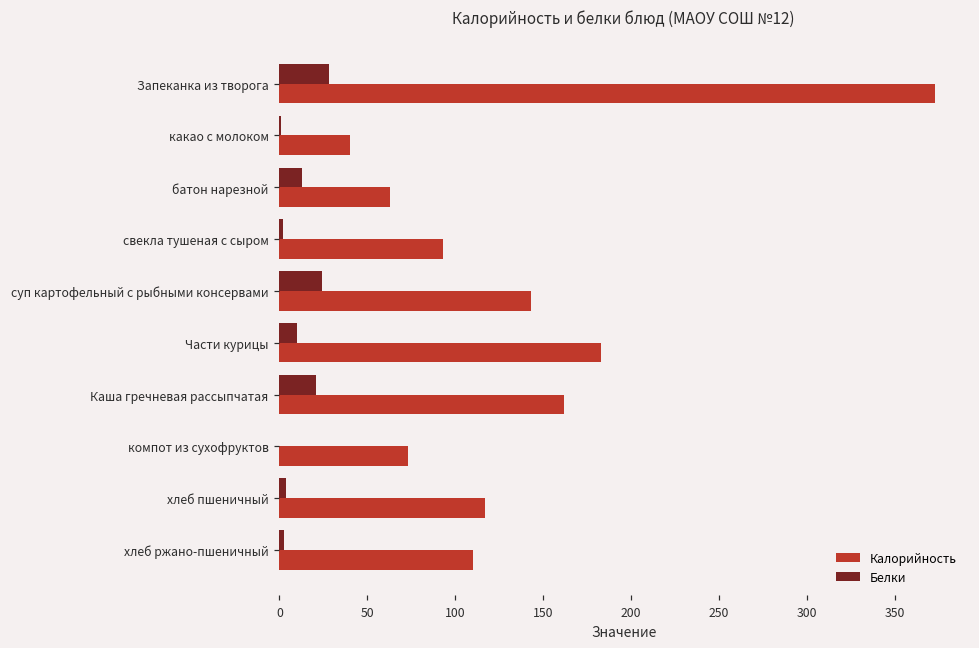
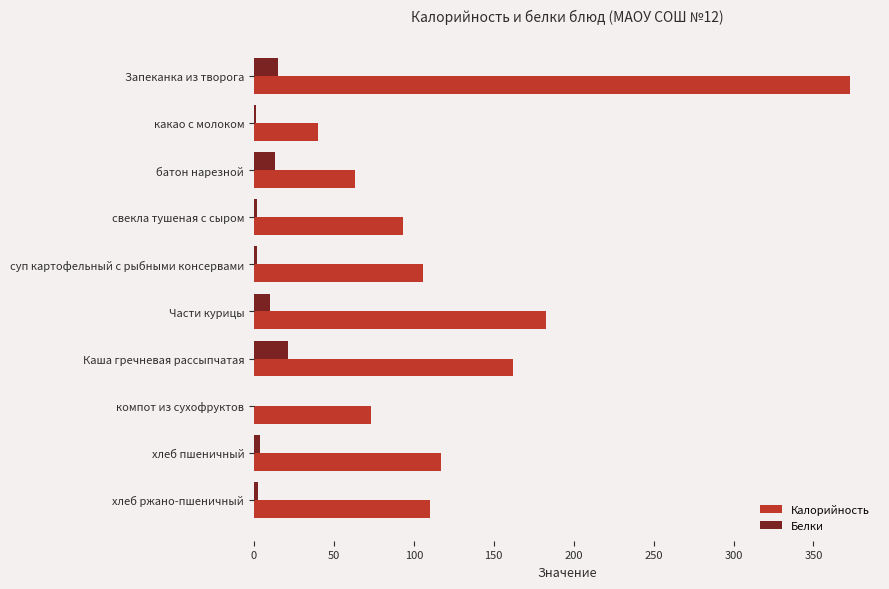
Белки, Запеканка из творога: 28 -> 15
Белки, суп картофельный с рыбными консервами: 24 -> 2
Калорийность, суп картофельный с рыбными консервами: 143 -> 106
